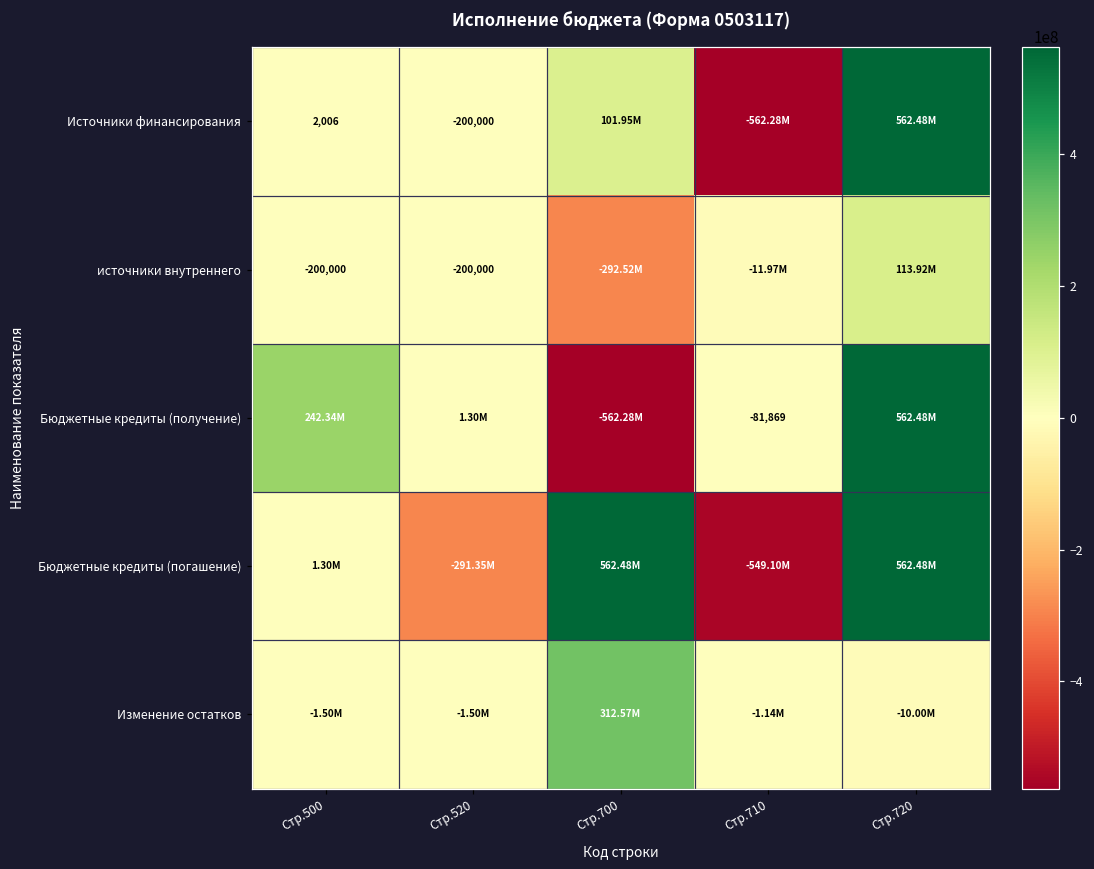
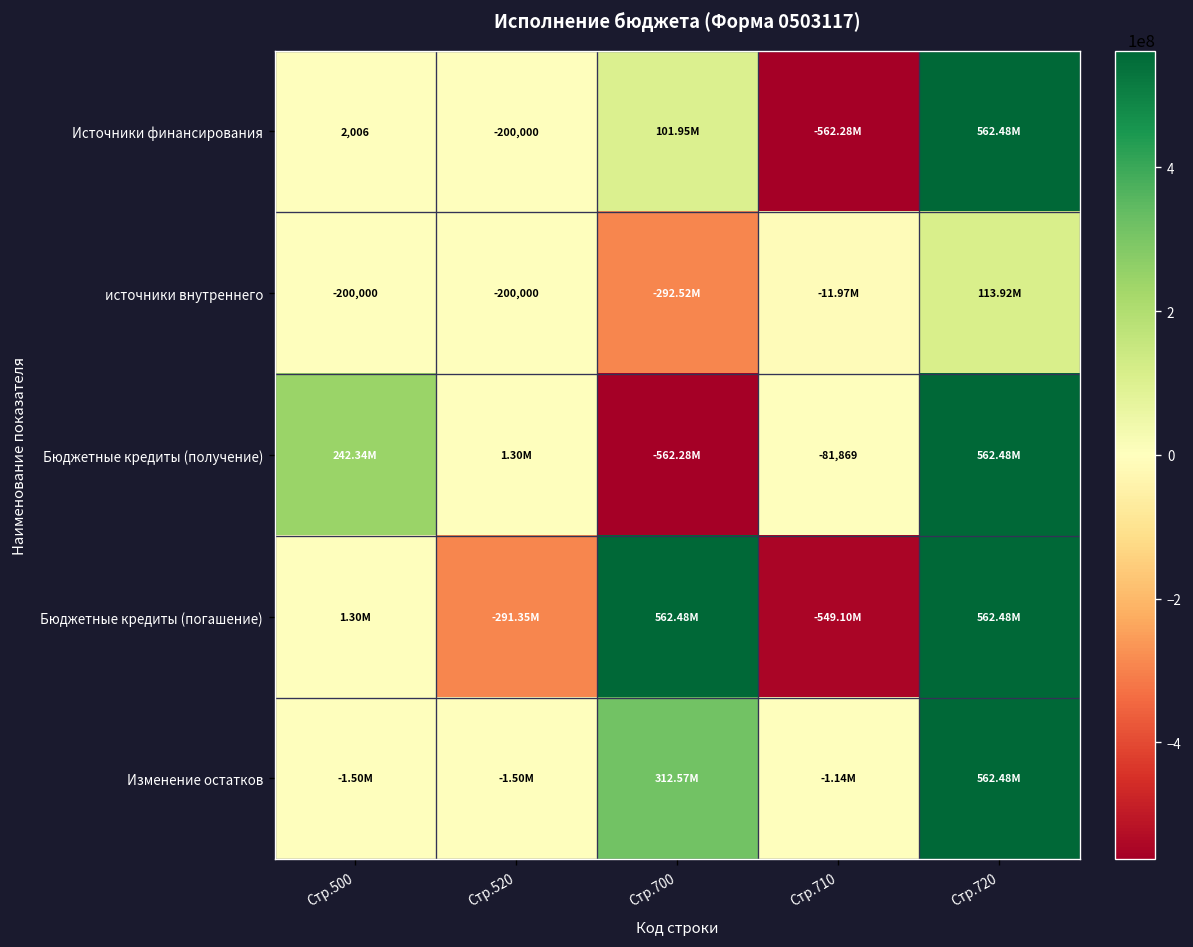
Изменение остатков, Стр.720: -10.00M -> 562.48M
